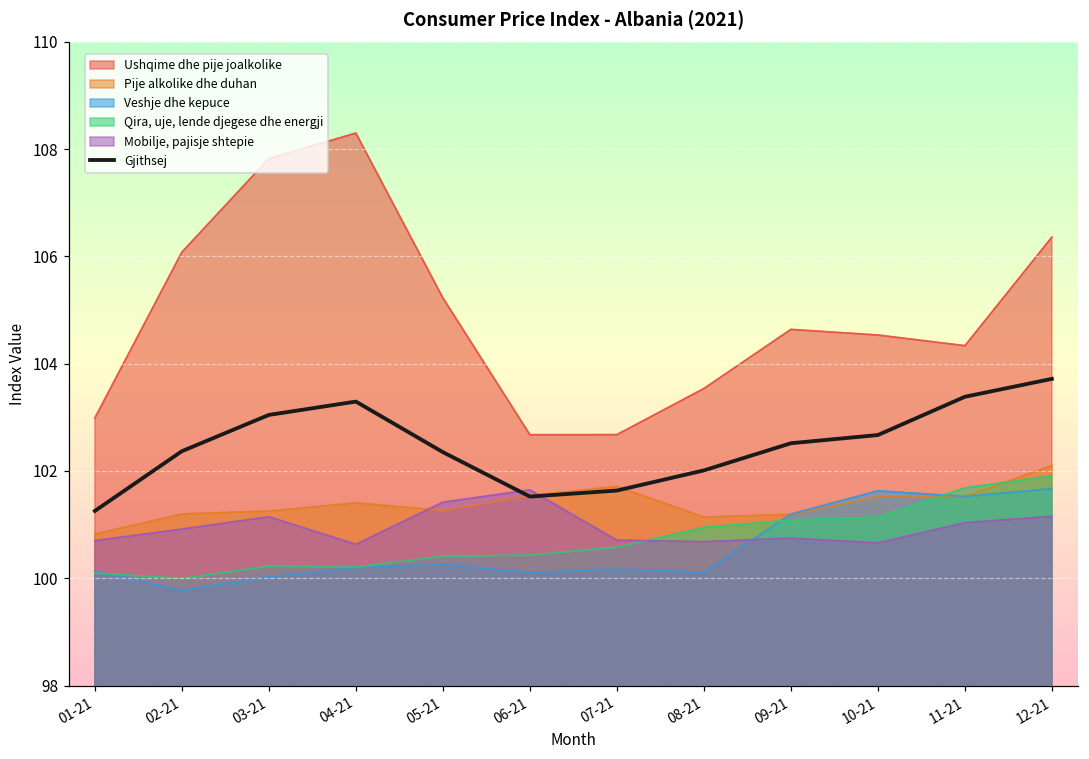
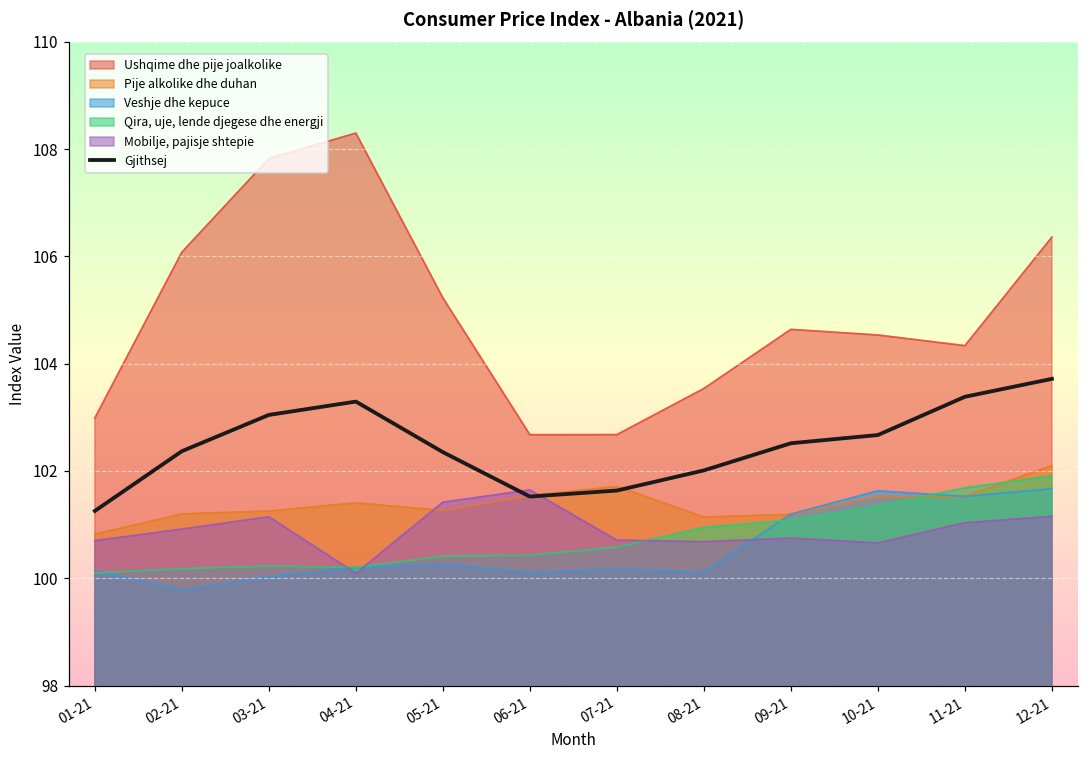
Qira, uje, lende djegese dhe energji, 02-21: 100.0 -> 100.2
Mobilje, pajisje shtepie, 04-21: 100.6 -> 100.1
Qira, uje, lende djegese dhe energji, 10-21: 101.1 -> 101.3
